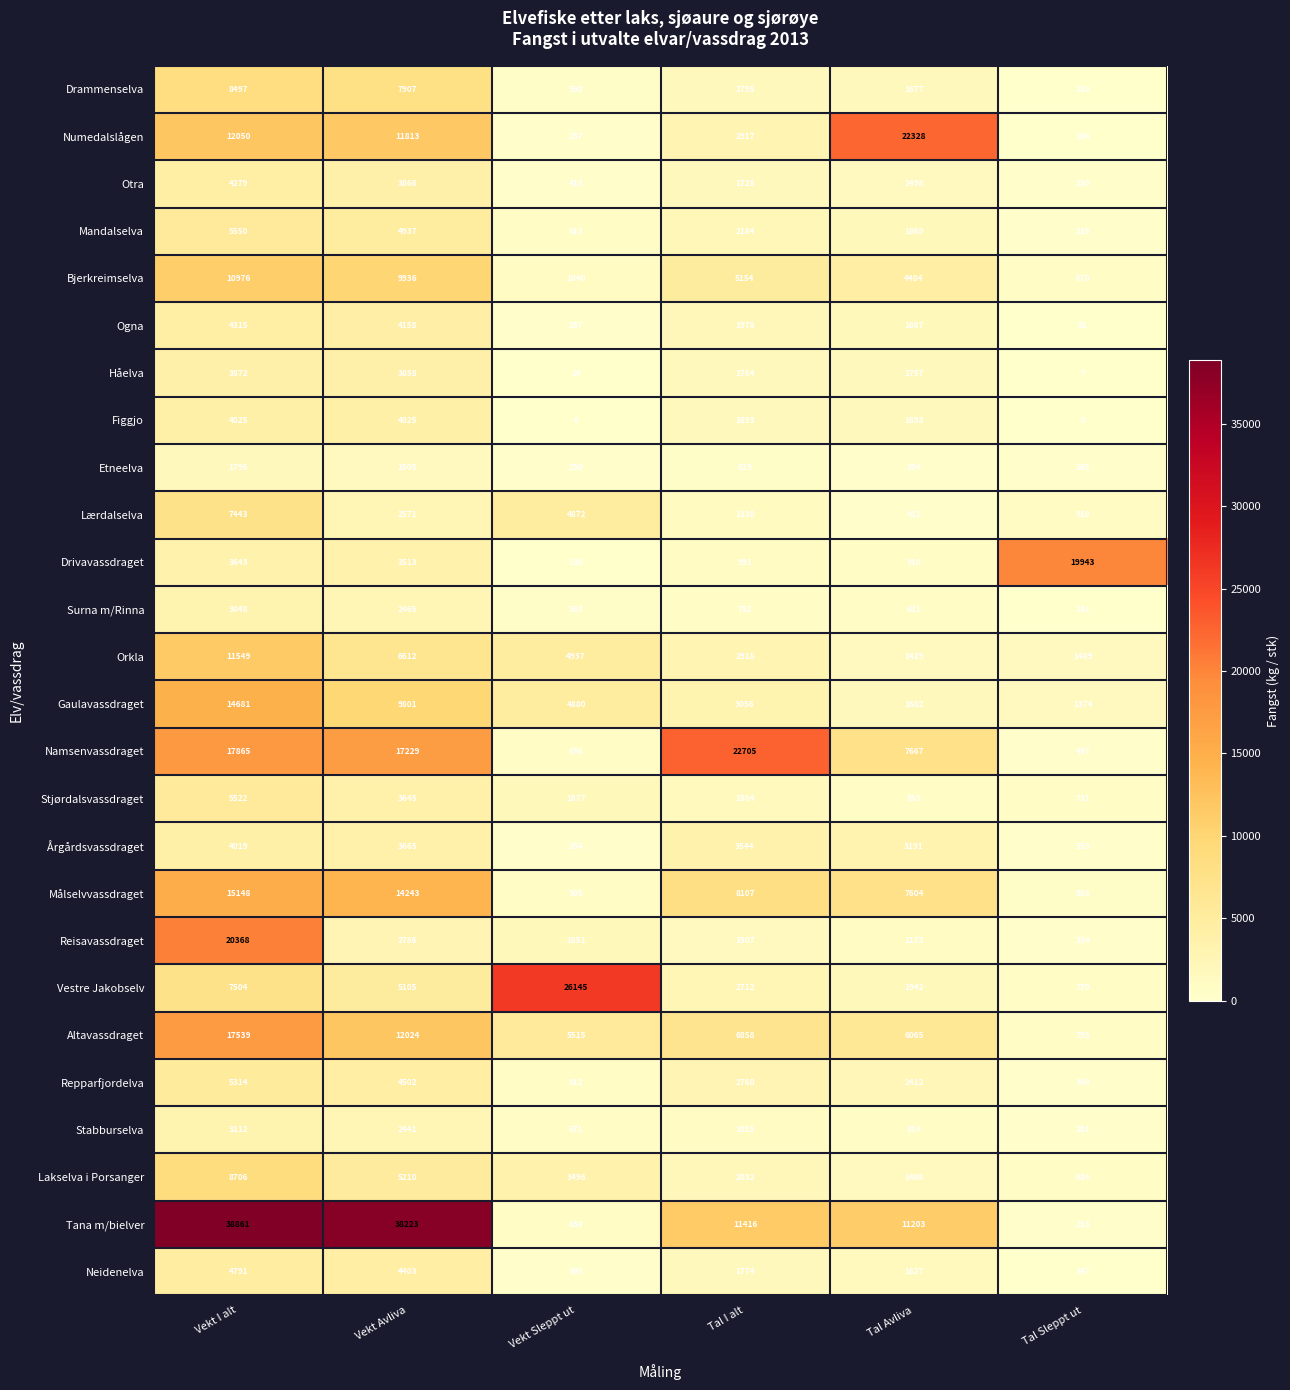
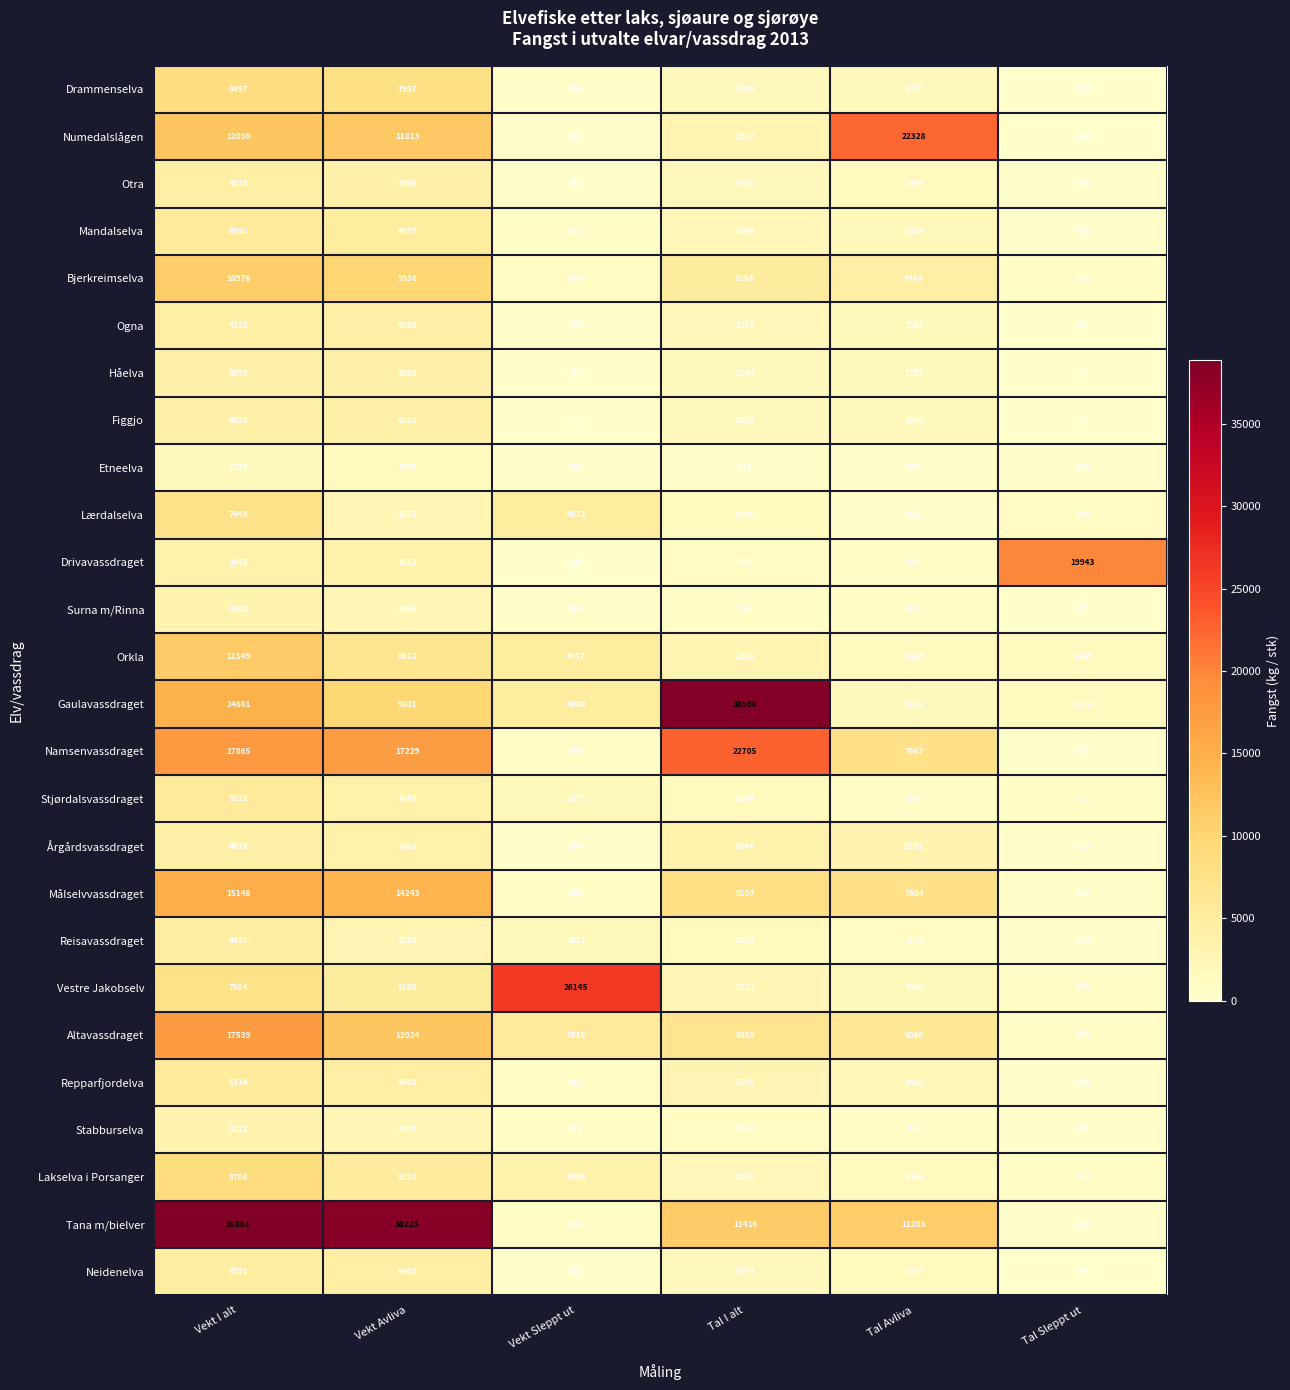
Gaulavassdraget, Tal I alt: 3056 -> 38508
Reisavassdraget, Vekt I alt: 20368 -> 4637
